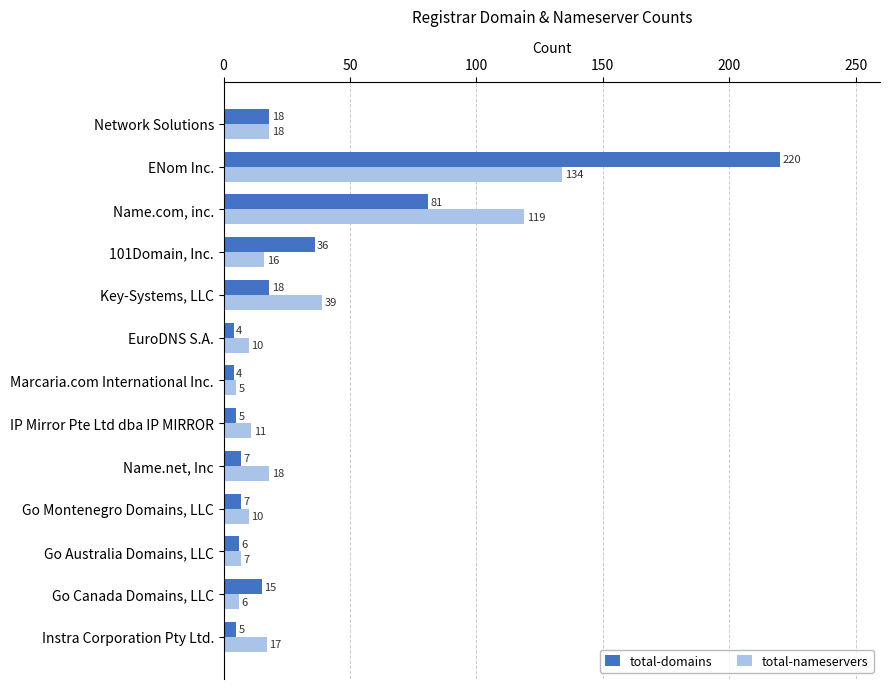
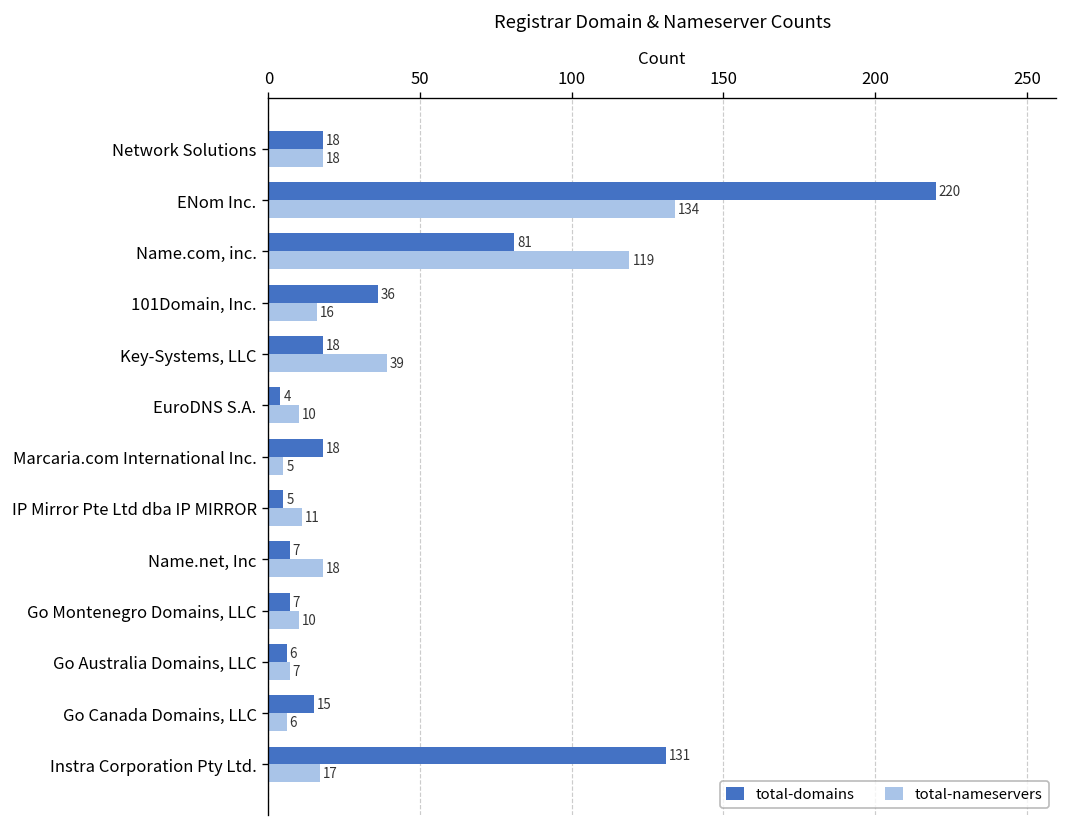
total-domains, Marcaria.com International Inc.: 4 -> 18
total-domains, Instra Corporation Pty Ltd.: 5 -> 131
